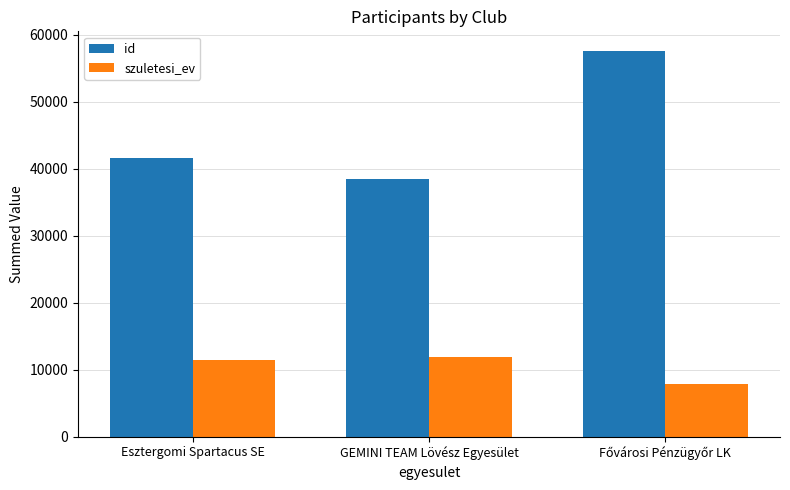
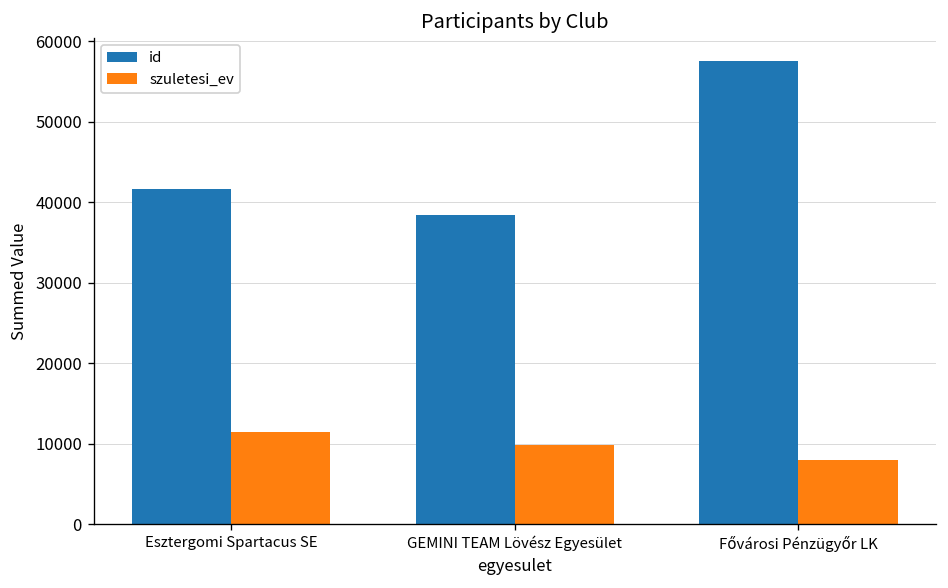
szuletesi_ev, GEMINI TEAM Lövész Egyesület: 12000 -> 10000
